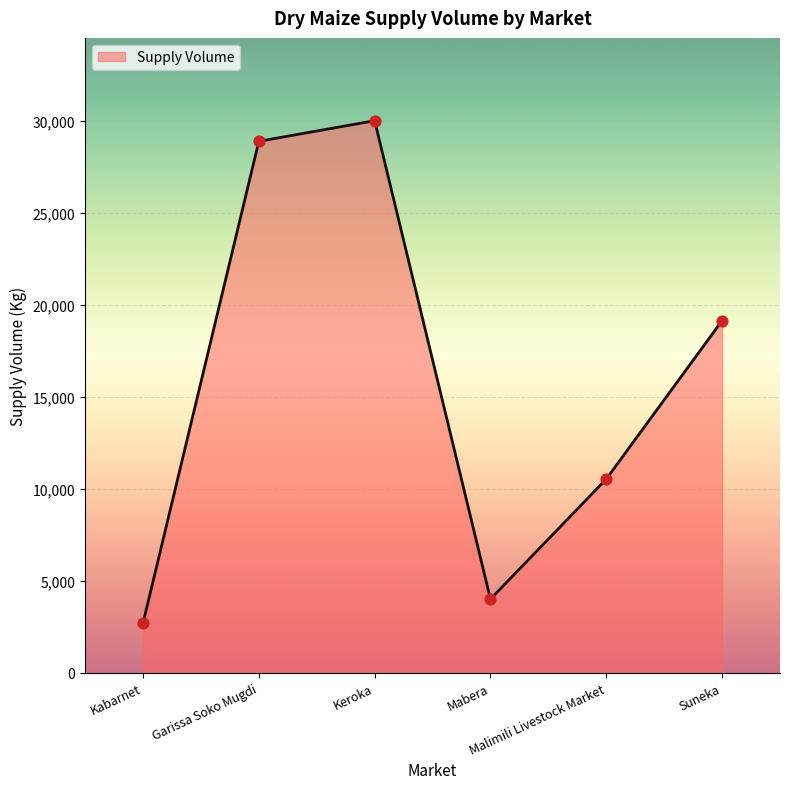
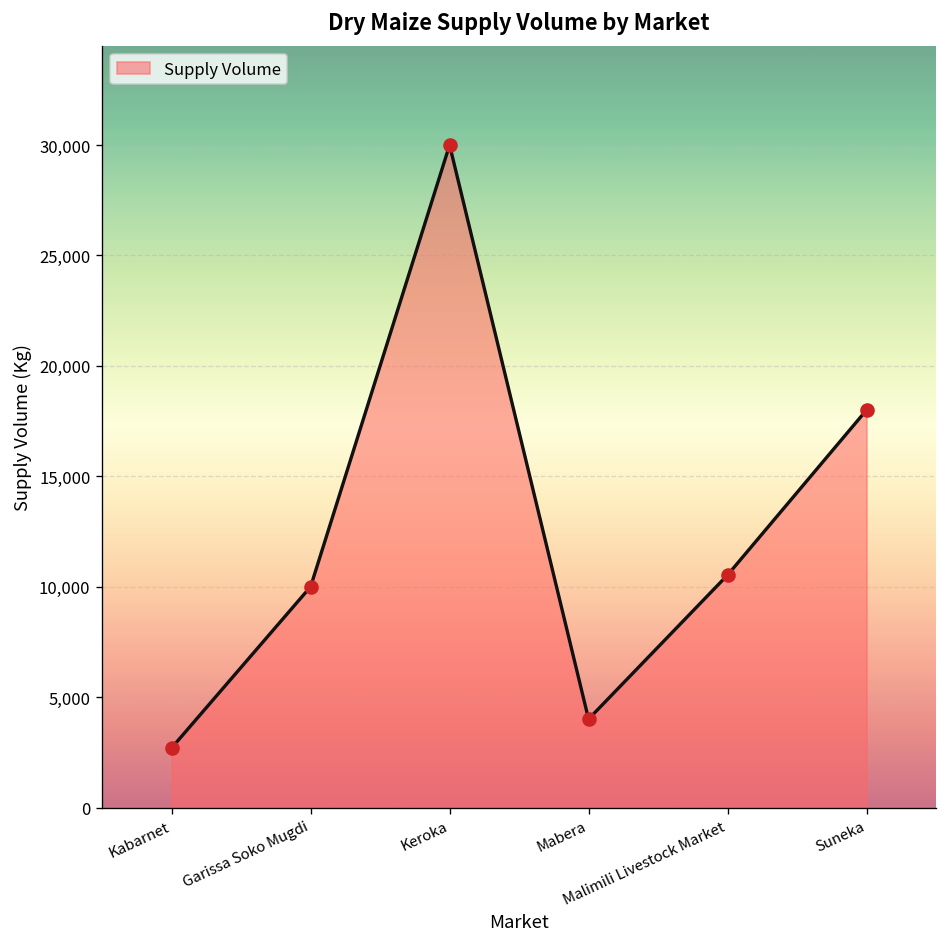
Garissa Soko Mugdi: 28,900 -> 10,000
Suneka: 19,100 -> 18,000
